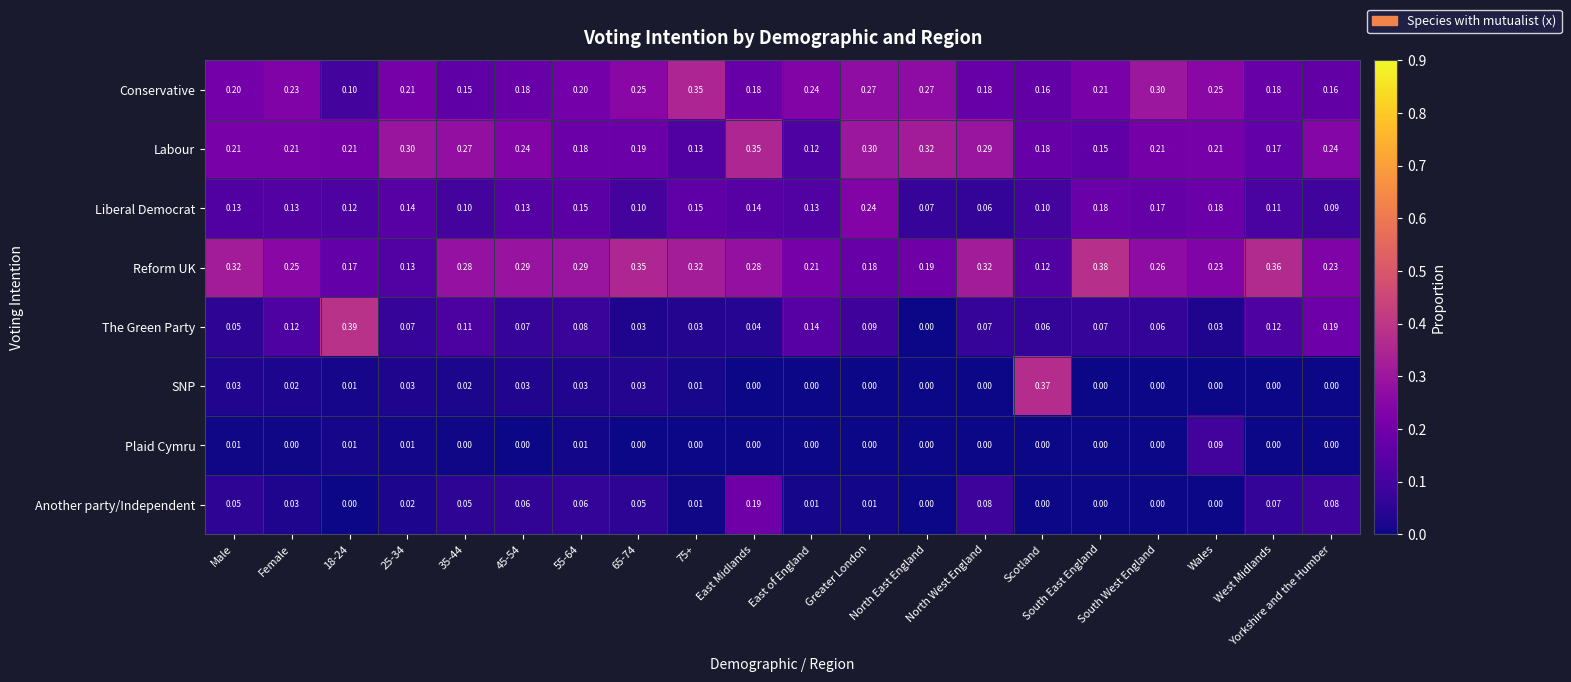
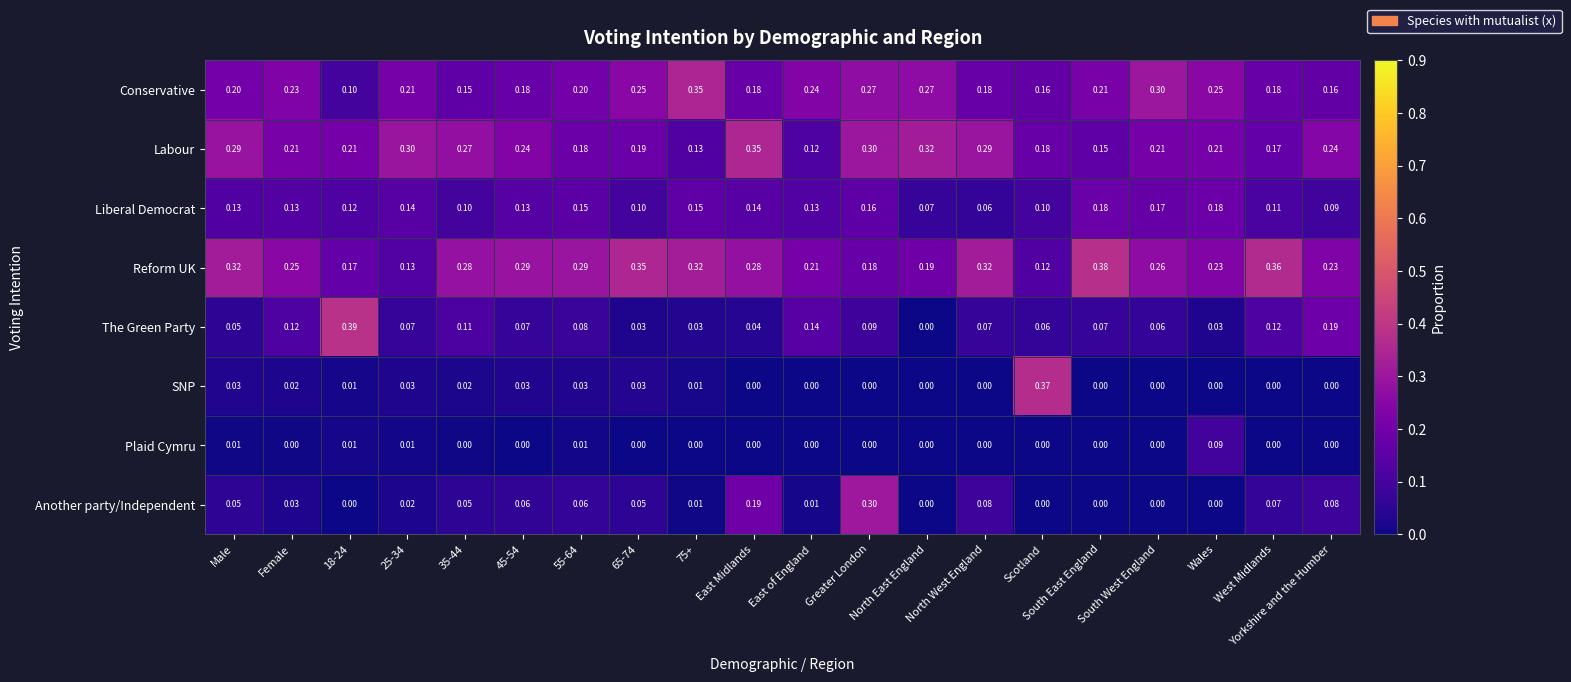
Labour, Male: 0.21 -> 0.29
Liberal Democrat, Greater London: 0.24 -> 0.16
Another party/Independent, Greater London: 0.01 -> 0.30
